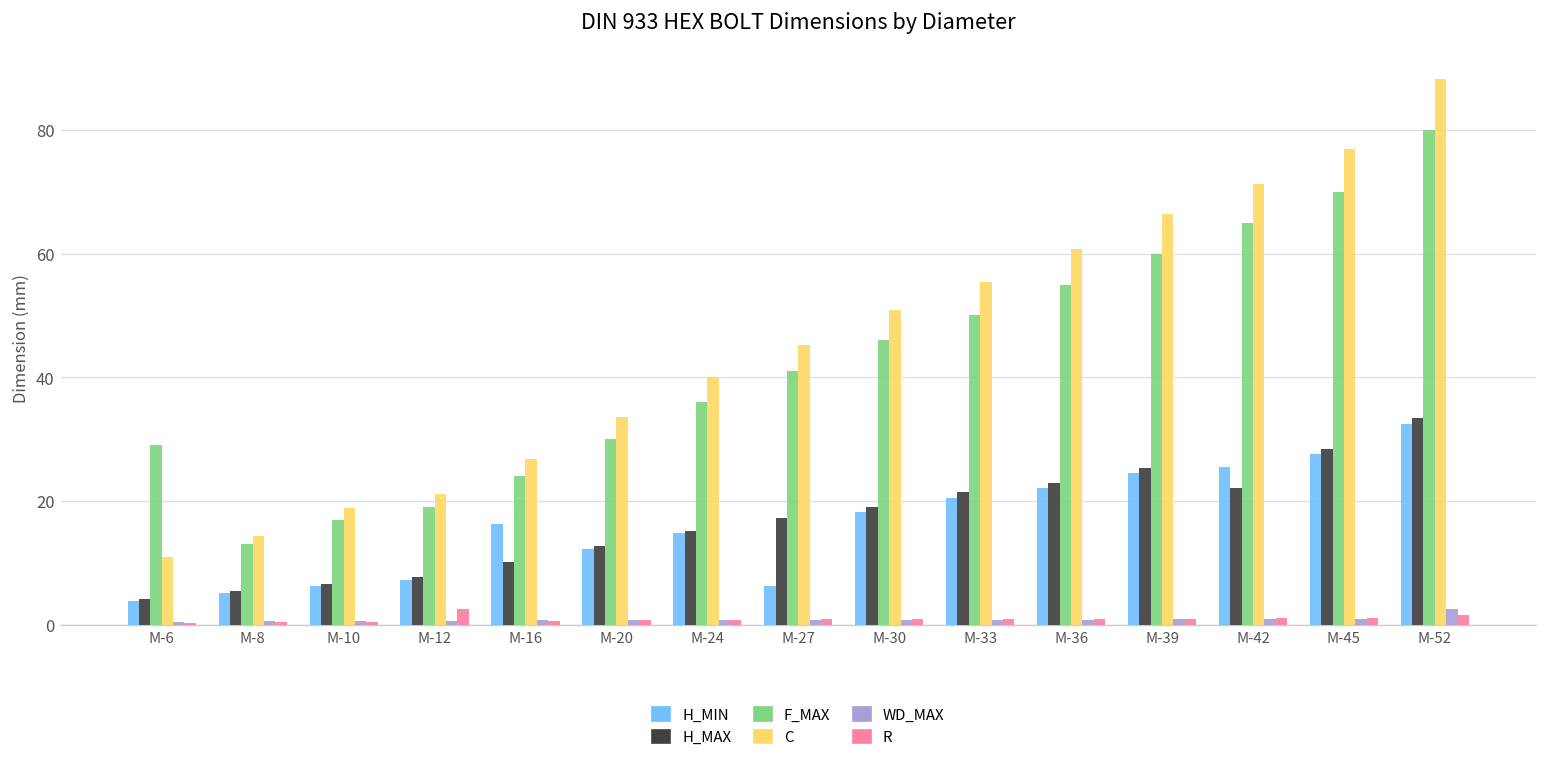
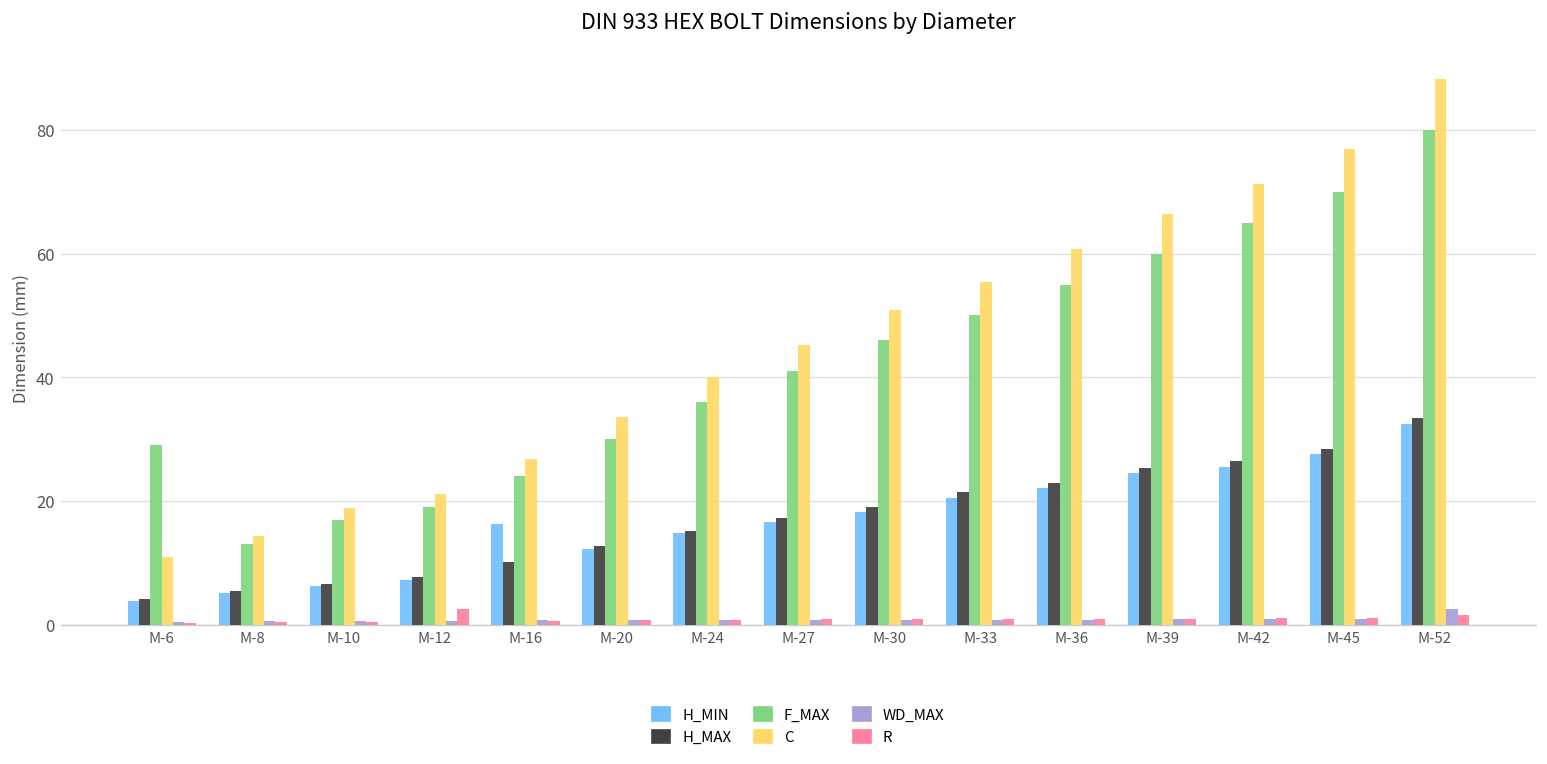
H_MIN, M-27: 6 -> 17
H_MAX, M-42: 22 -> 26
